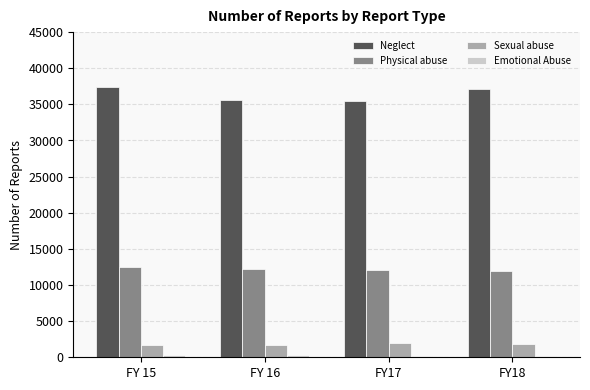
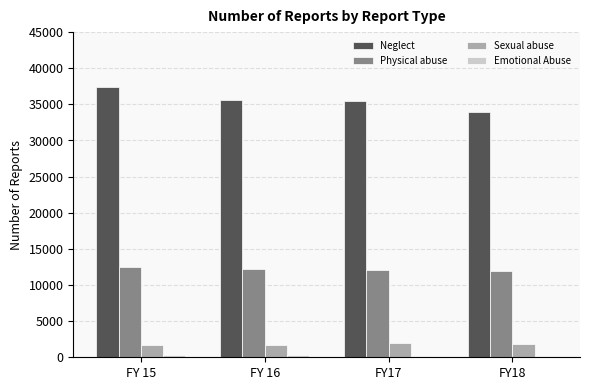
Neglect, FY18: 37000 -> 34000
